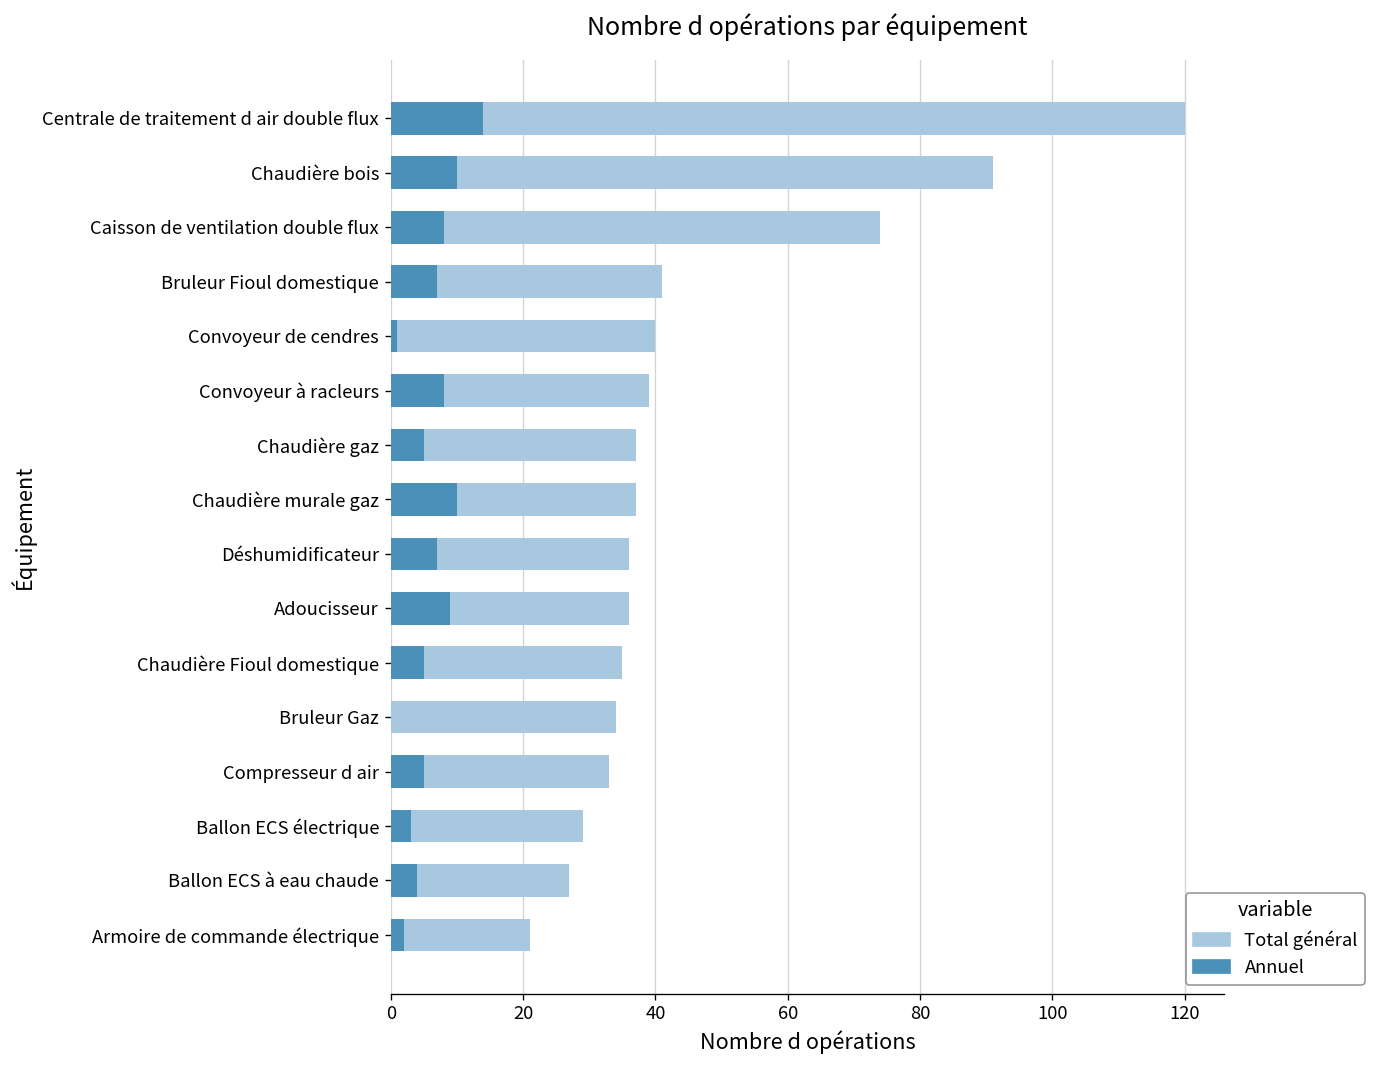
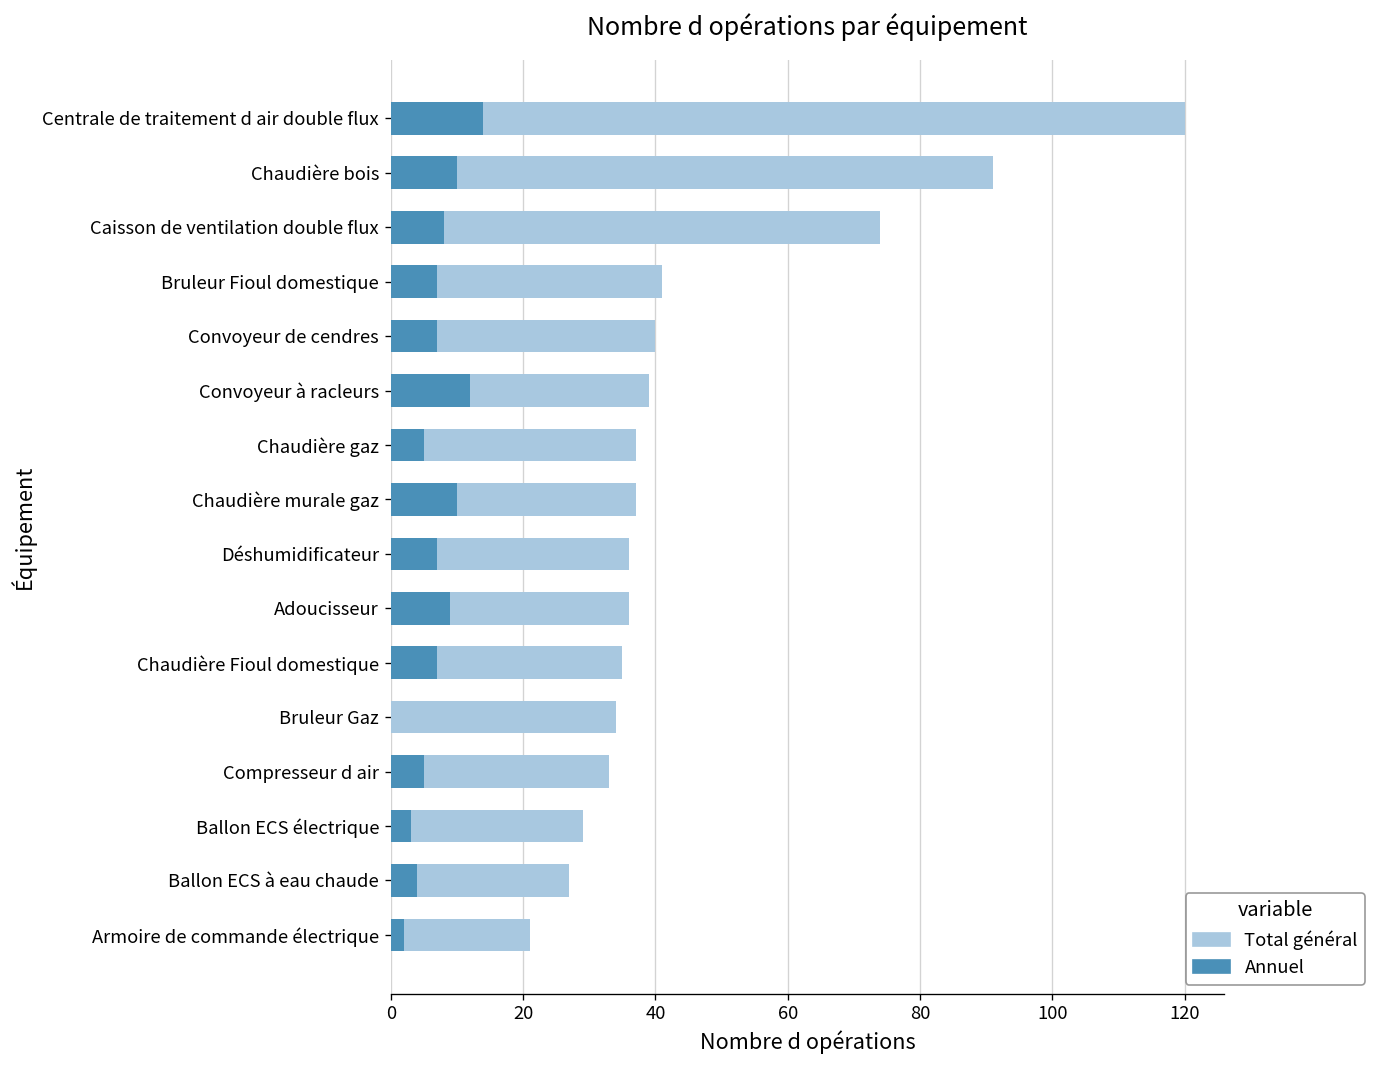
Annuel, Convoyeur de cendres: 1 -> 7
Annuel, Convoyeur à racleurs: 8 -> 12
Annuel, Chaudière Fioul domestique: 5 -> 7
